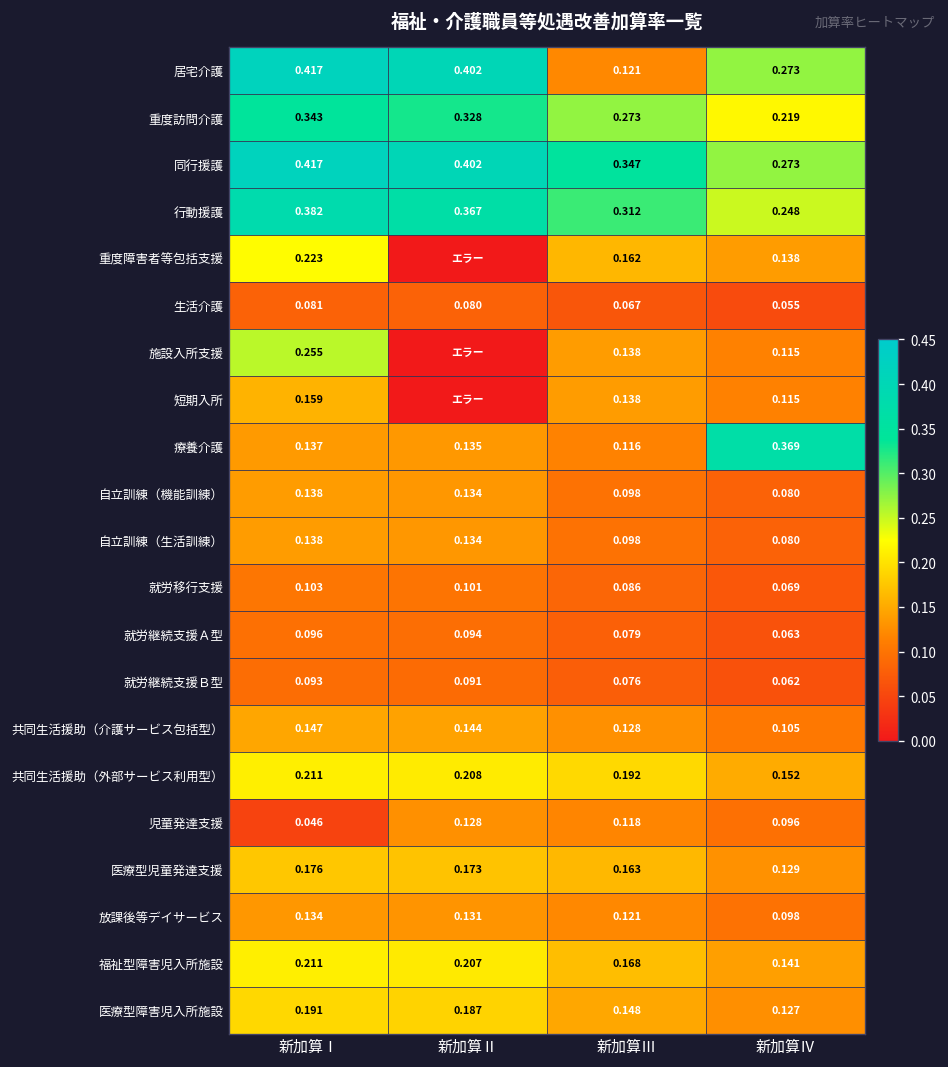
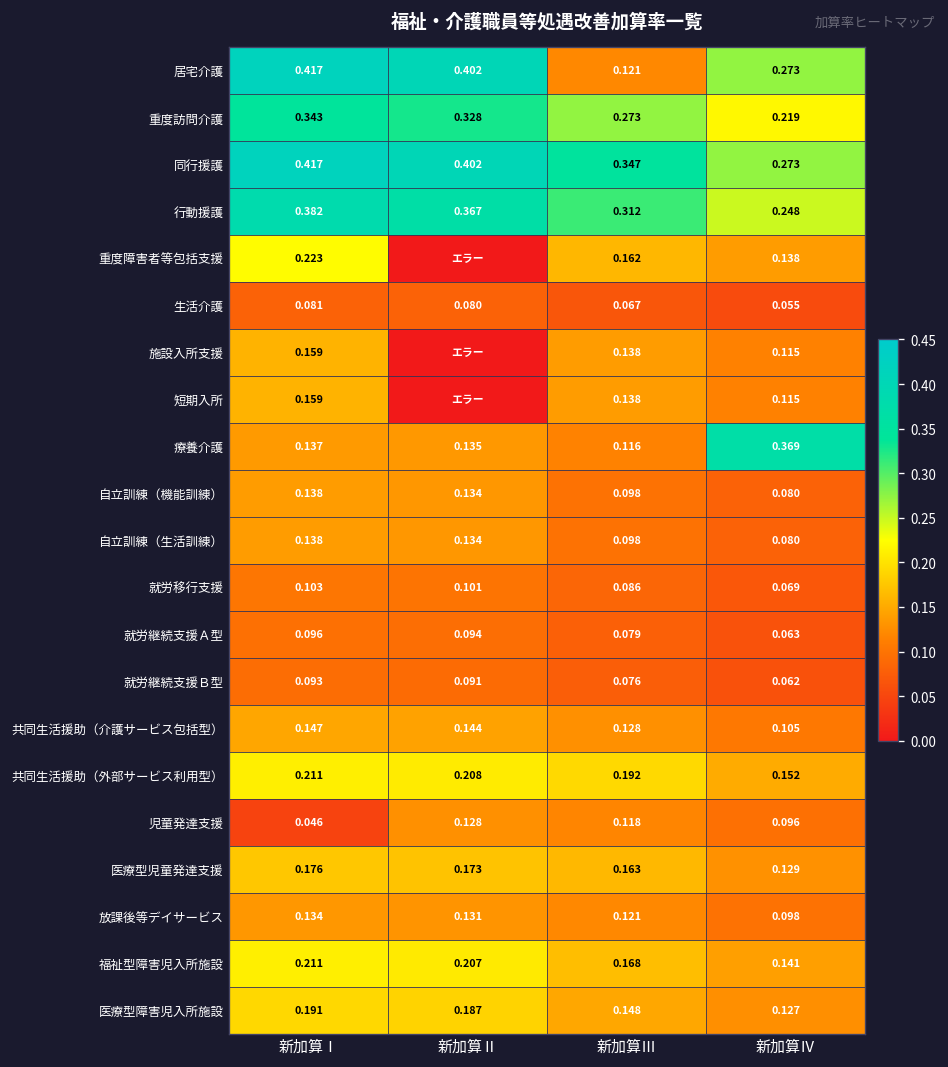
施設入所支援, 新加算Ⅰ: 0.255 -> 0.159
